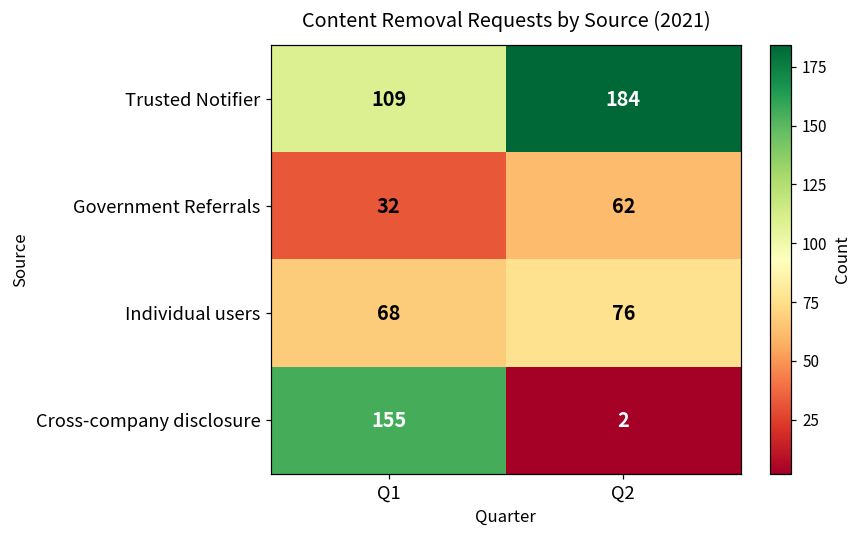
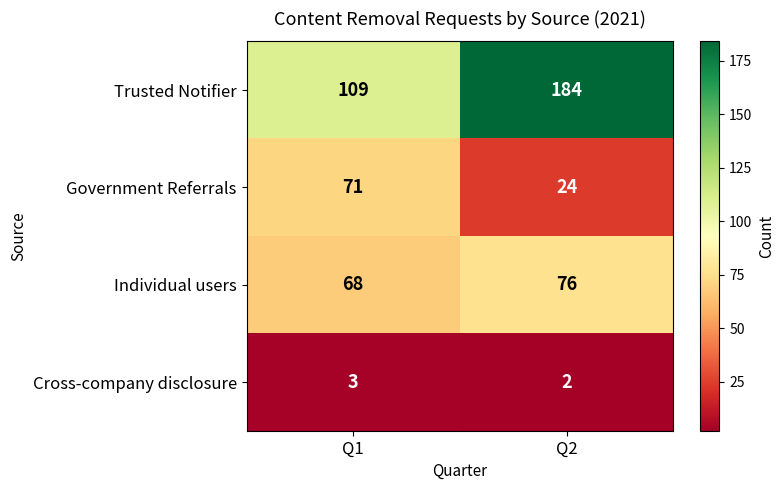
Government Referrals, Q1: 32 -> 71
Government Referrals, Q2: 62 -> 24
Cross-company disclosure, Q1: 155 -> 3
